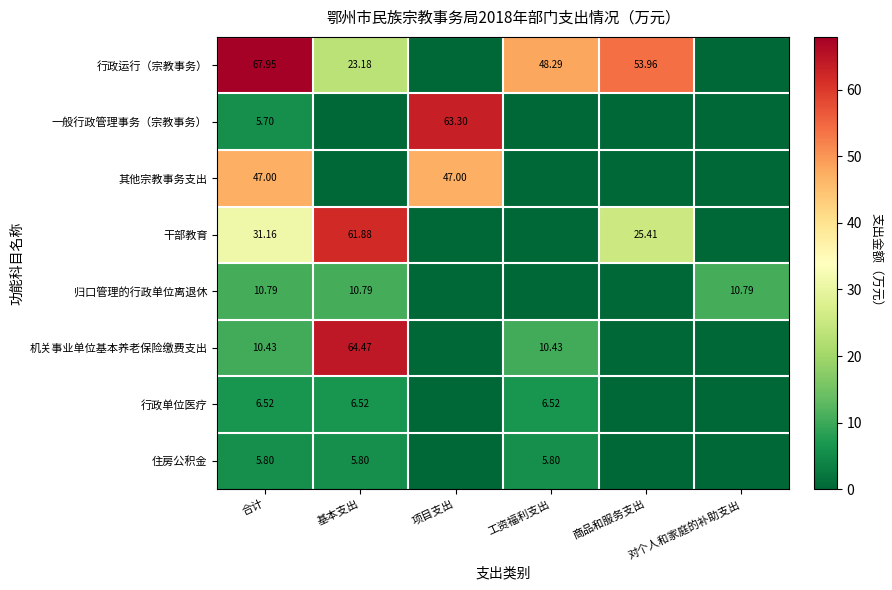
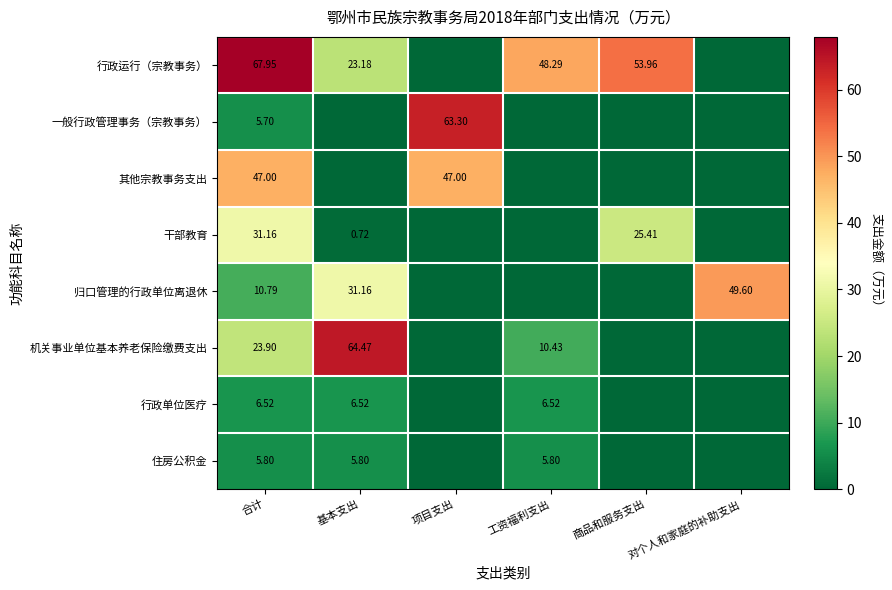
干部教育, 基本支出: 61.88 -> 0.72
归口管理的行政单位离退休, 基本支出: 10.79 -> 31.16
归口管理的行政单位离退休, 对个人和家庭的补助支出: 10.79 -> 49.60
机关事业单位基本养老保险缴费支出, 合计: 10.43 -> 23.90
